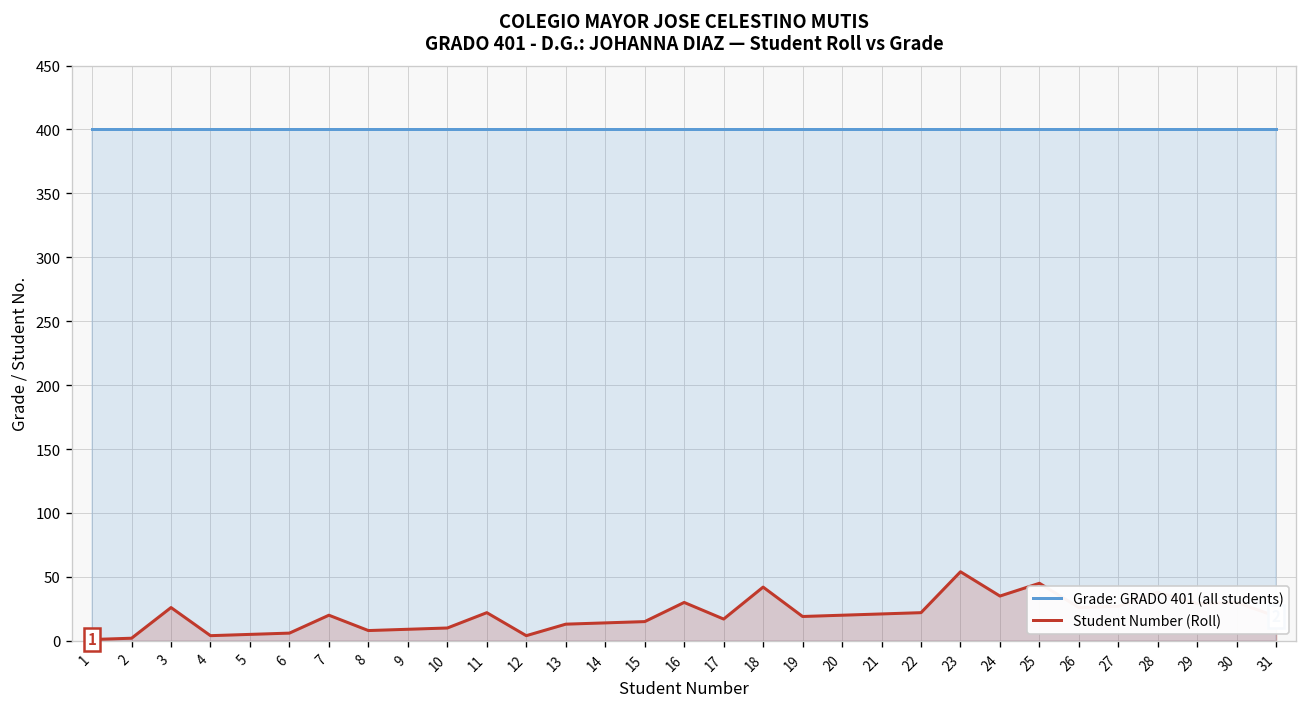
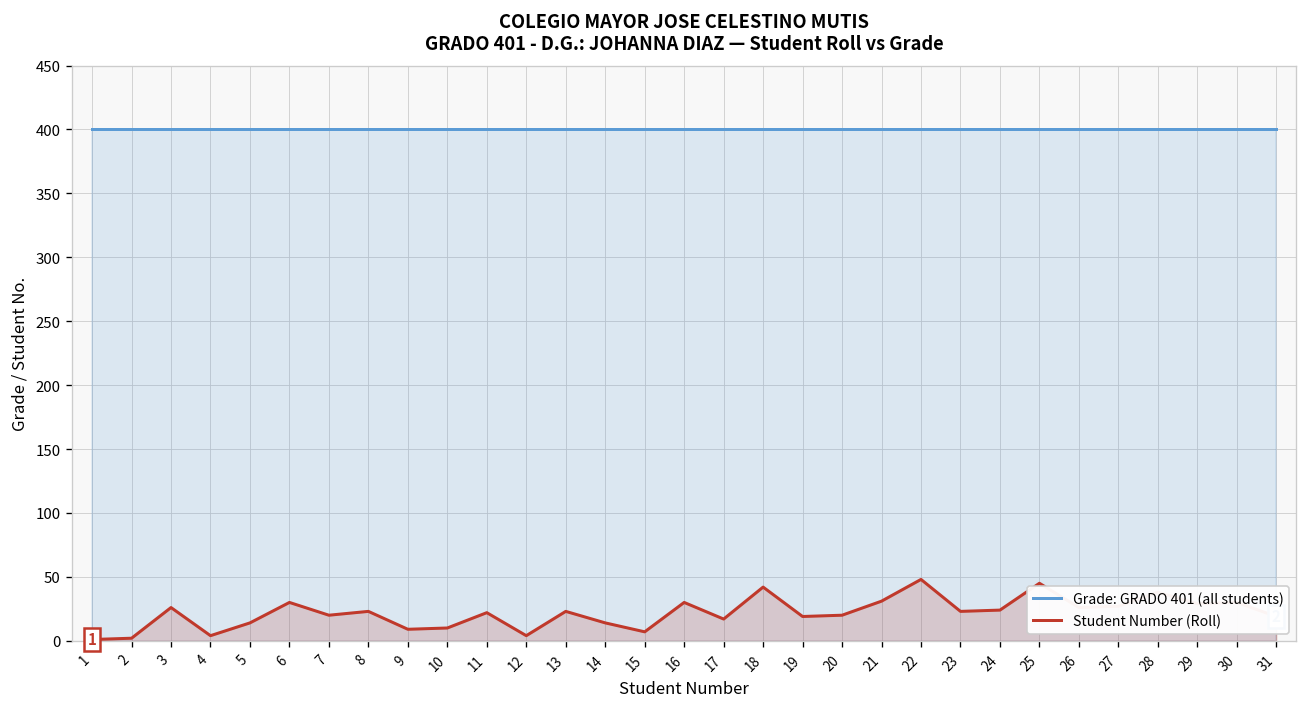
Student Number (Roll), 5: 5 -> 14
Student Number (Roll), 6: 6 -> 30
Student Number (Roll), 8: 8 -> 23
Student Number (Roll), 13: 13 -> 23
Student Number (Roll), 15: 15 -> 7
Student Number (Roll), 21: 21 -> 31
Student Number (Roll), 22: 22 -> 48
Student Number (Roll), 23: 54 -> 23
Student Number (Roll), 24: 35 -> 24
